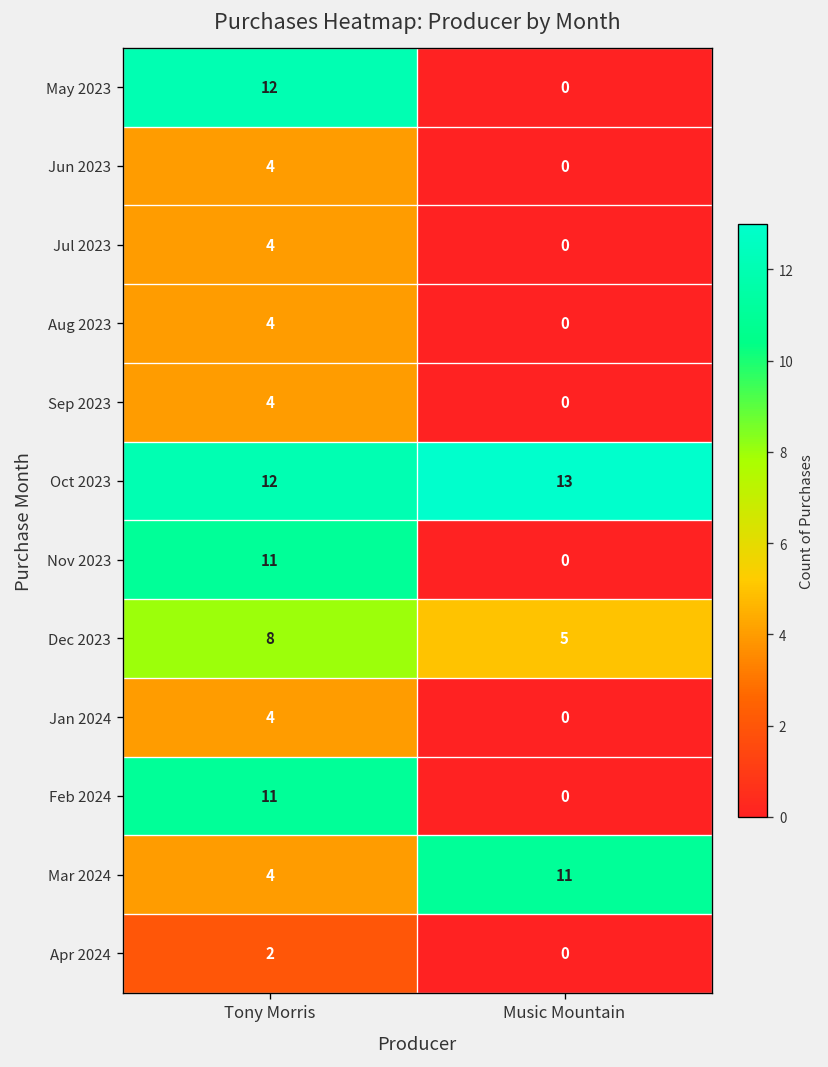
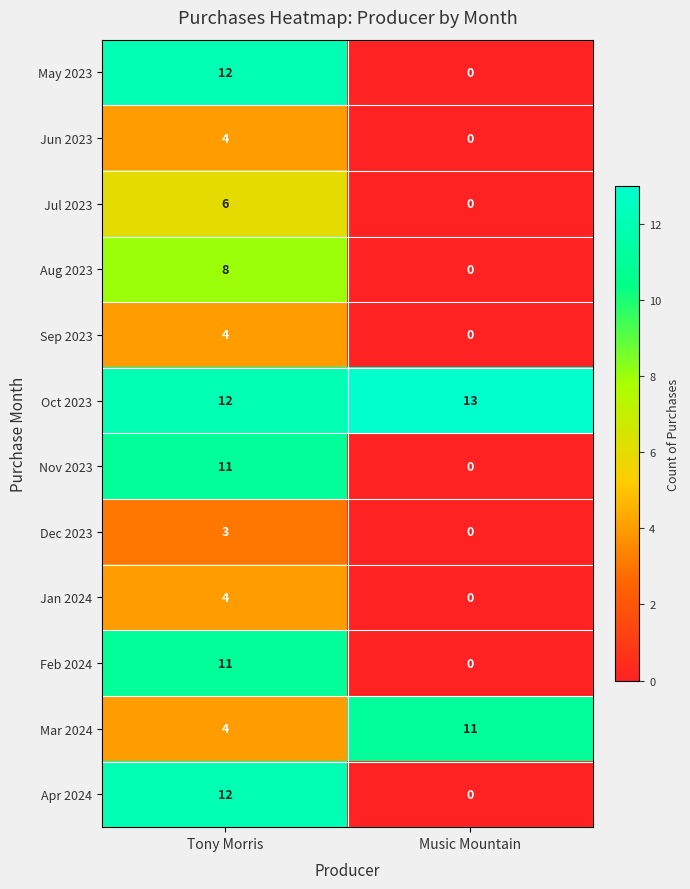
Jul 2023, Tony Morris: 4 -> 6
Aug 2023, Tony Morris: 4 -> 8
Dec 2023, Tony Morris: 8 -> 3
Dec 2023, Music Mountain: 5 -> 0
Apr 2024, Tony Morris: 2 -> 12
